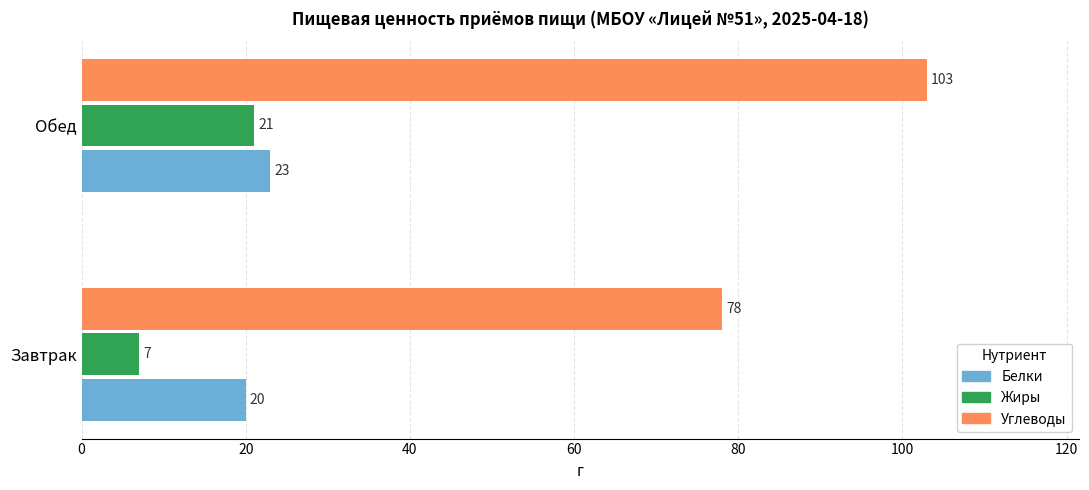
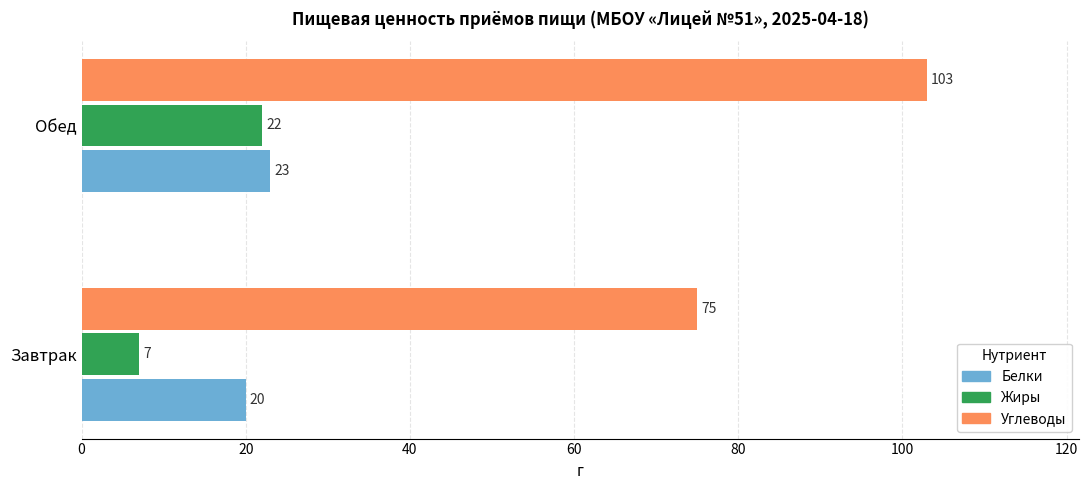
Жиры, Обед: 21 -> 22
Углеводы, Завтрак: 78 -> 75
